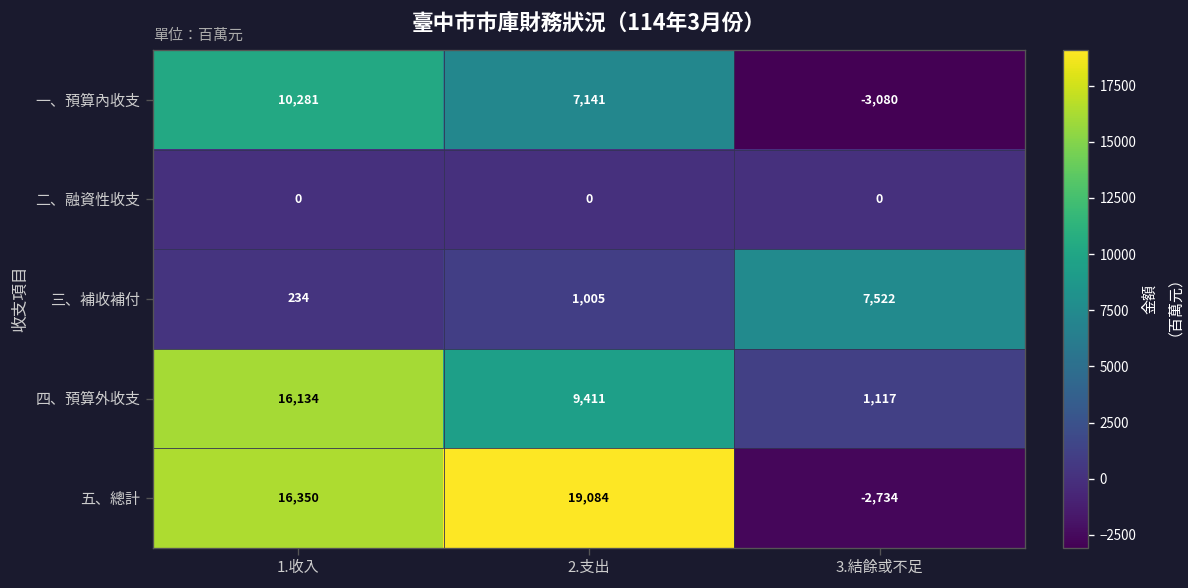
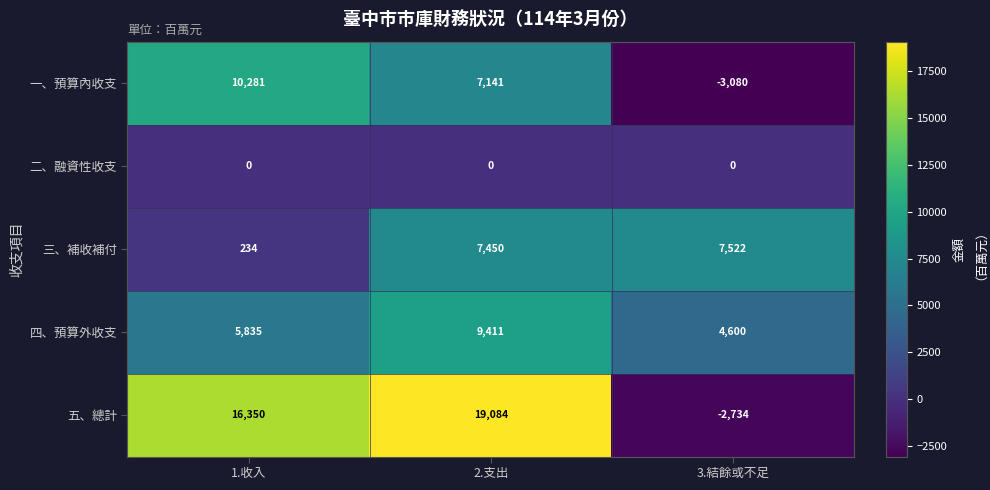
三、補收補付, 2.支出: 1,005 -> 7,450
四、預算外收支, 1.收入: 16,134 -> 5,835
四、預算外收支, 3.結餘或不足: 1,117 -> 4,600
